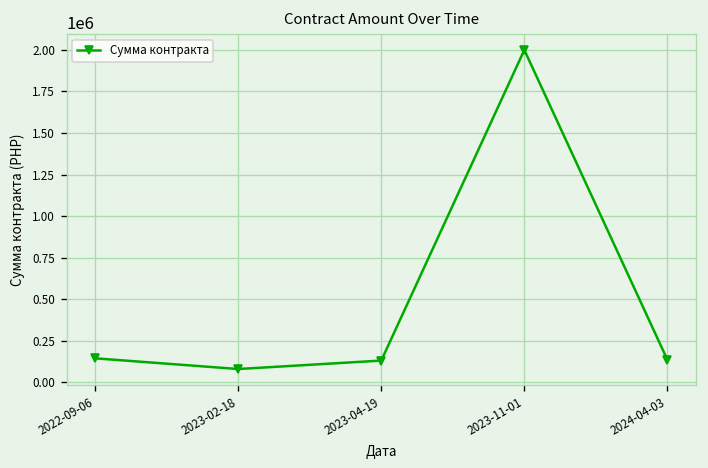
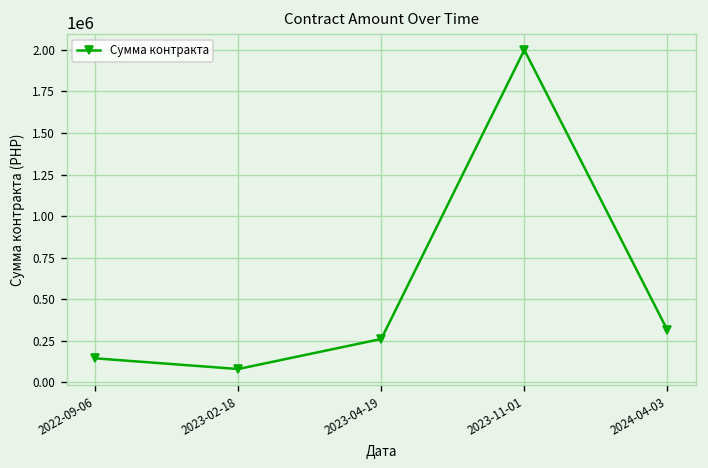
2023-04-19: 130000 -> 260000
2024-04-03: 130000 -> 310000
